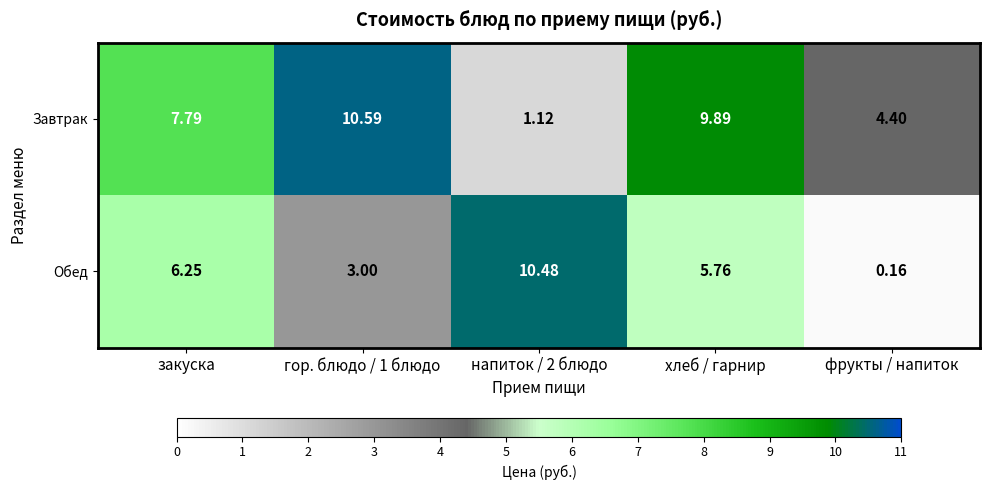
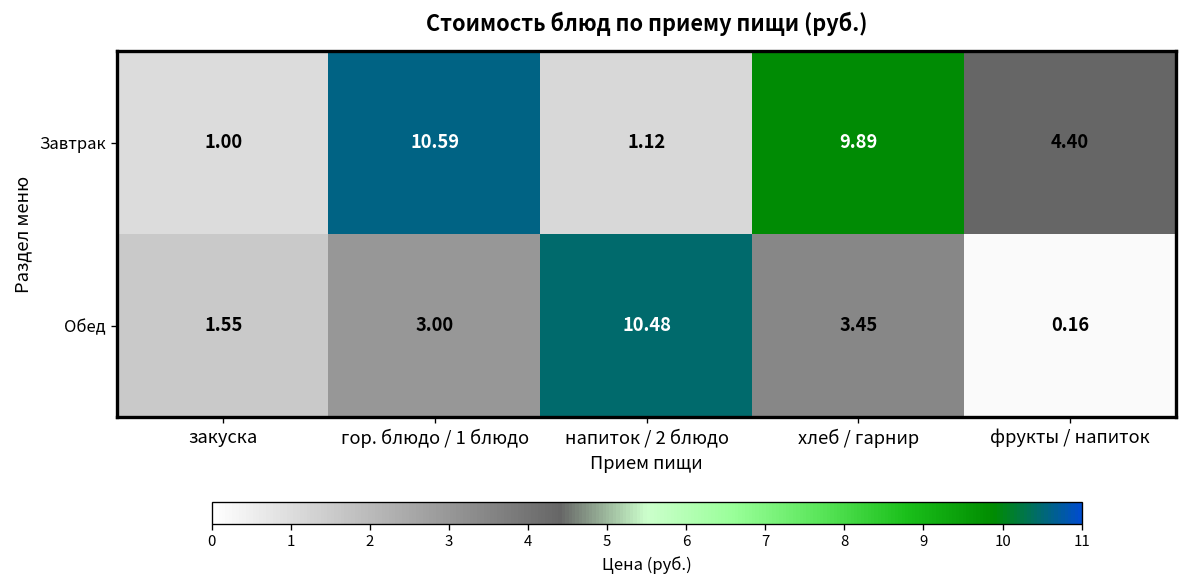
Завтрак, закуска: 7.79 -> 1.00
Обед, закуска: 6.25 -> 1.55
Обед, хлеб / гарнир: 5.76 -> 3.45
